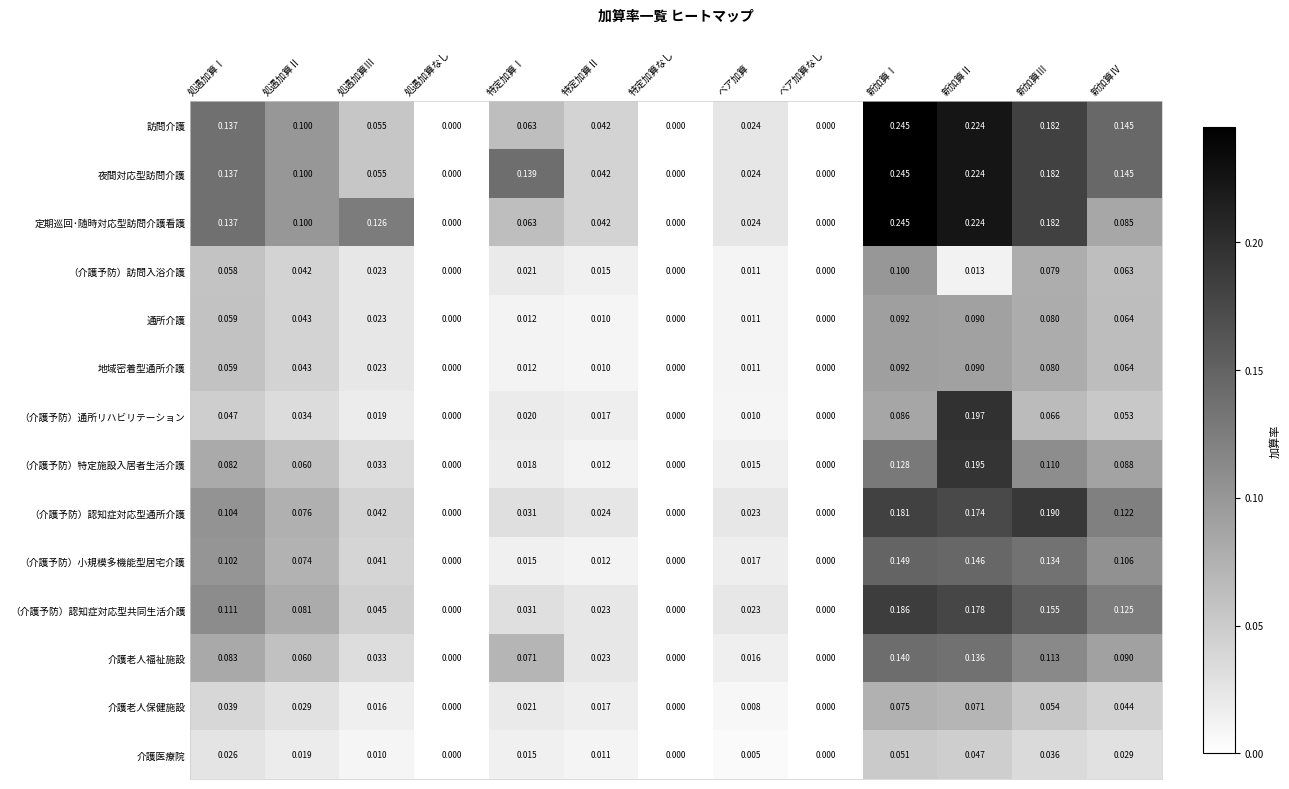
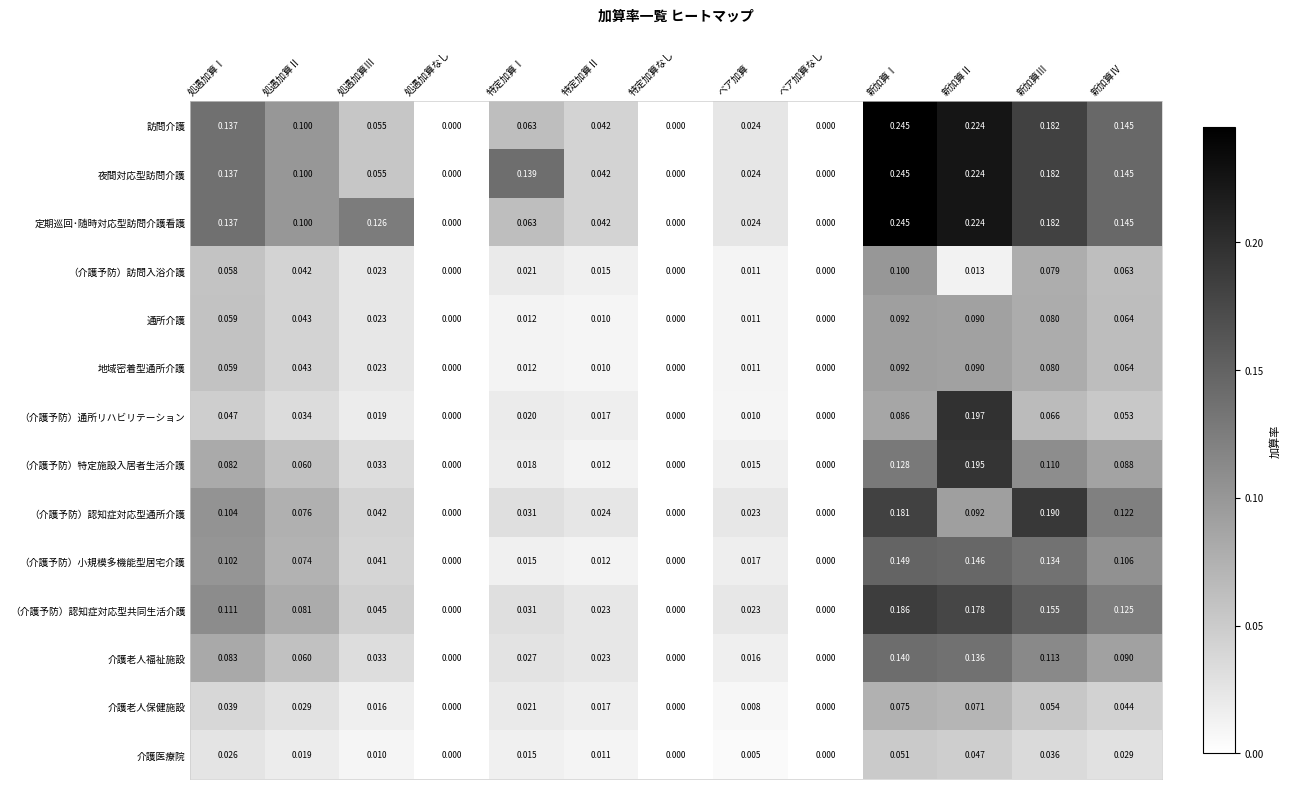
定期巡回･随時対応型訪問介護看護, 新加算Ⅳ: 0.085 -> 0.145
（介護予防）認知症対応型通所介護, 新加算Ⅱ: 0.174 -> 0.092
介護老人福祉施設, 特定加算Ⅰ: 0.071 -> 0.027
